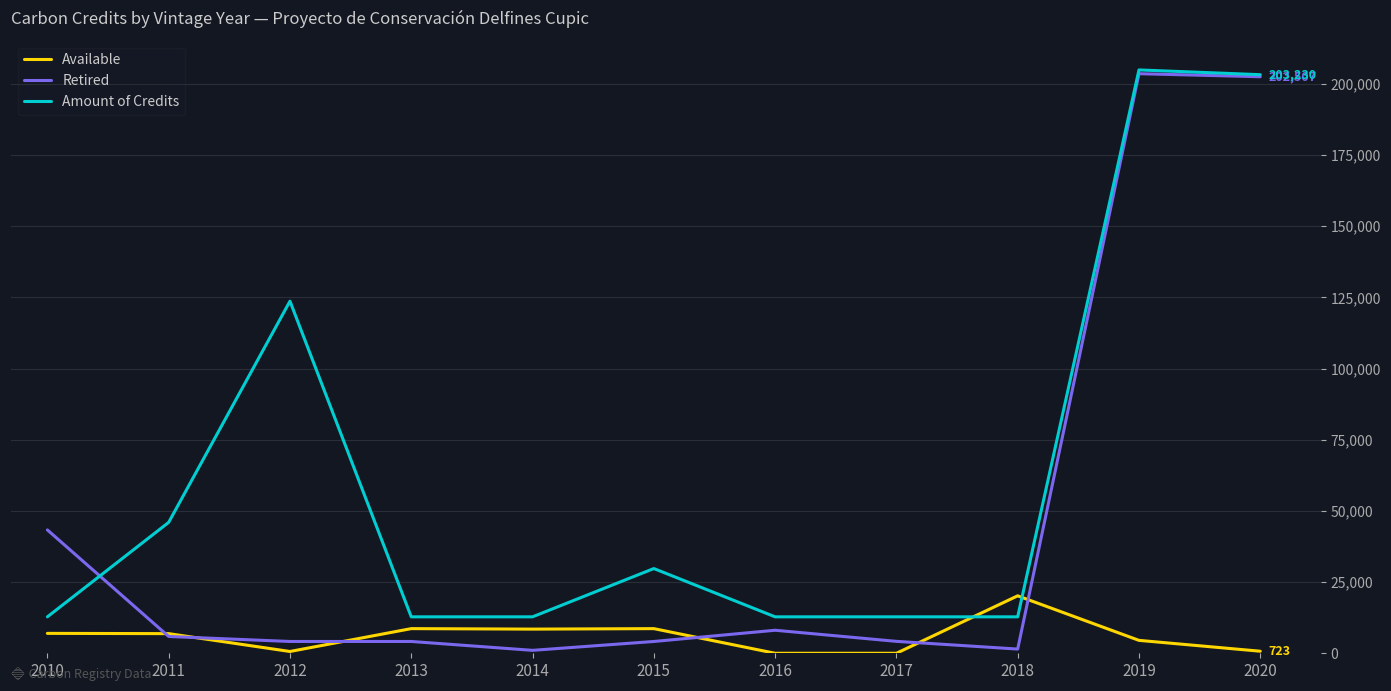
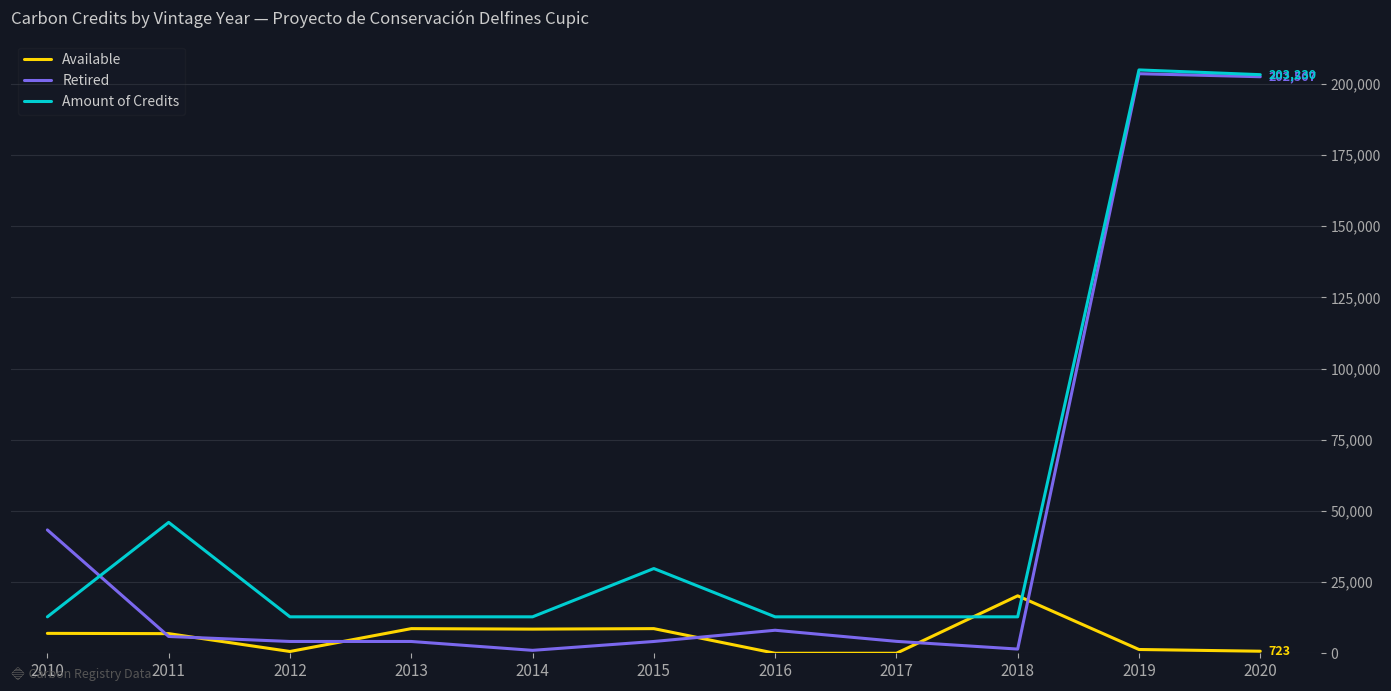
Amount of Credits, 2012: 124,000 -> 13,000
Available, 2019: 5,000 -> 1,000
